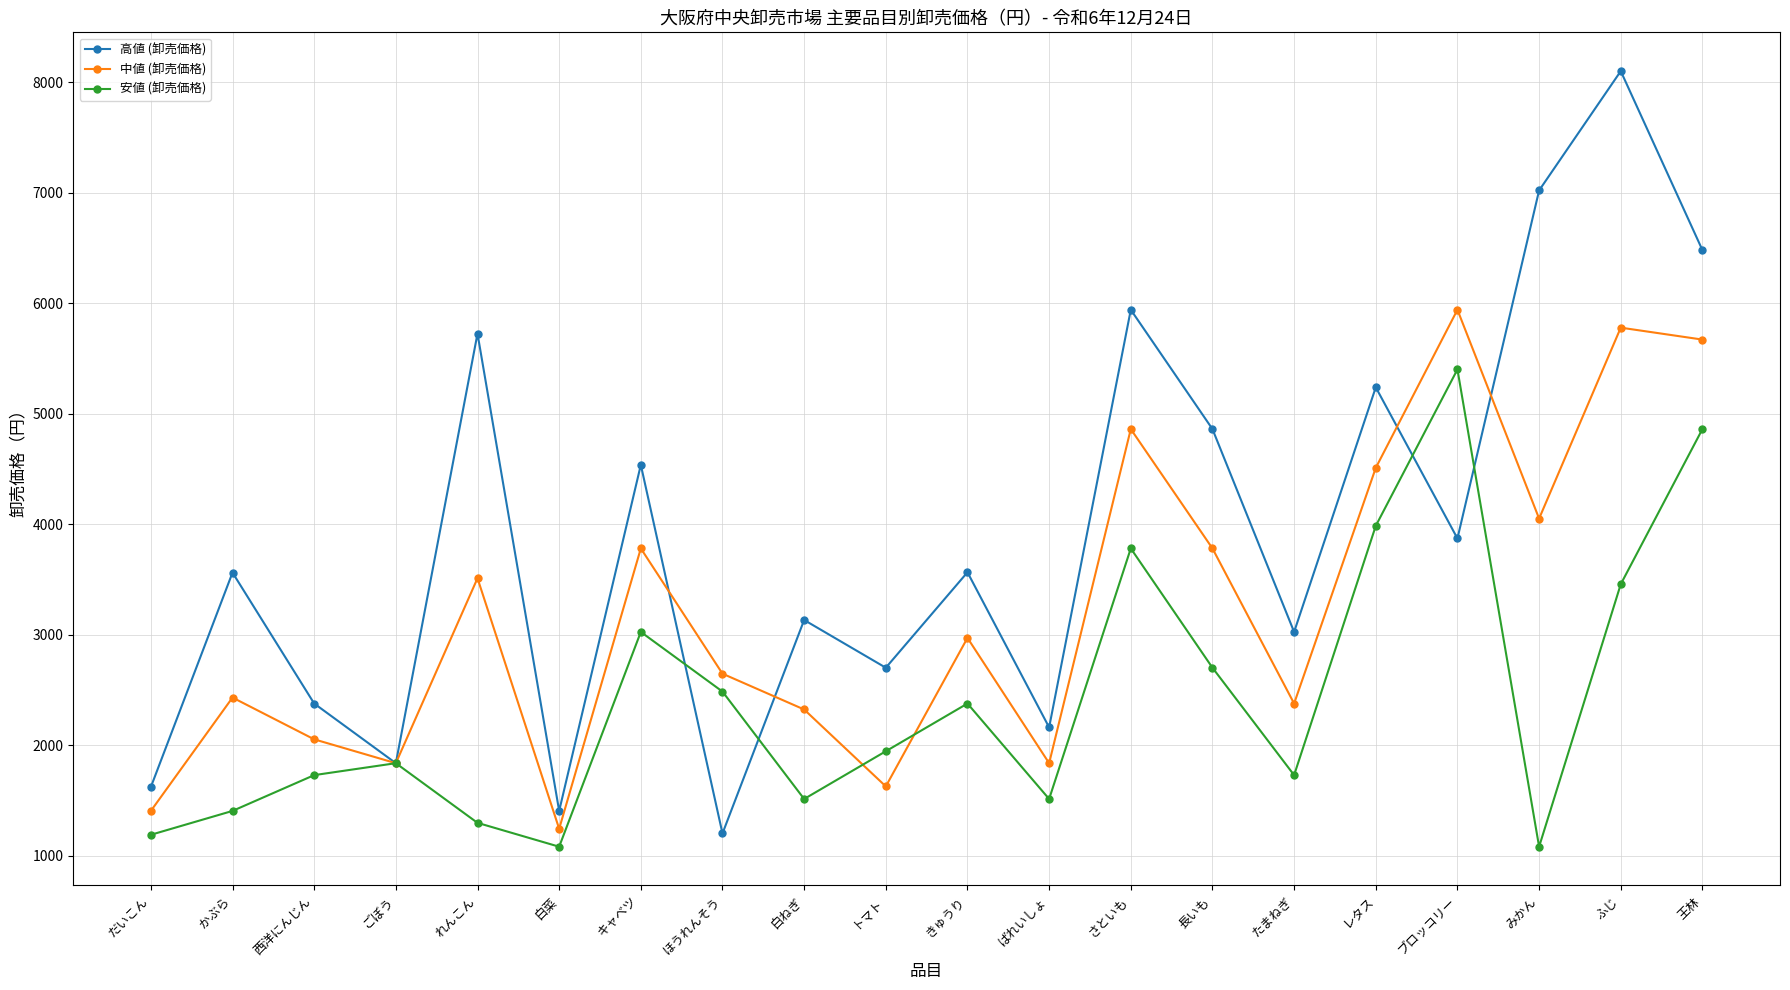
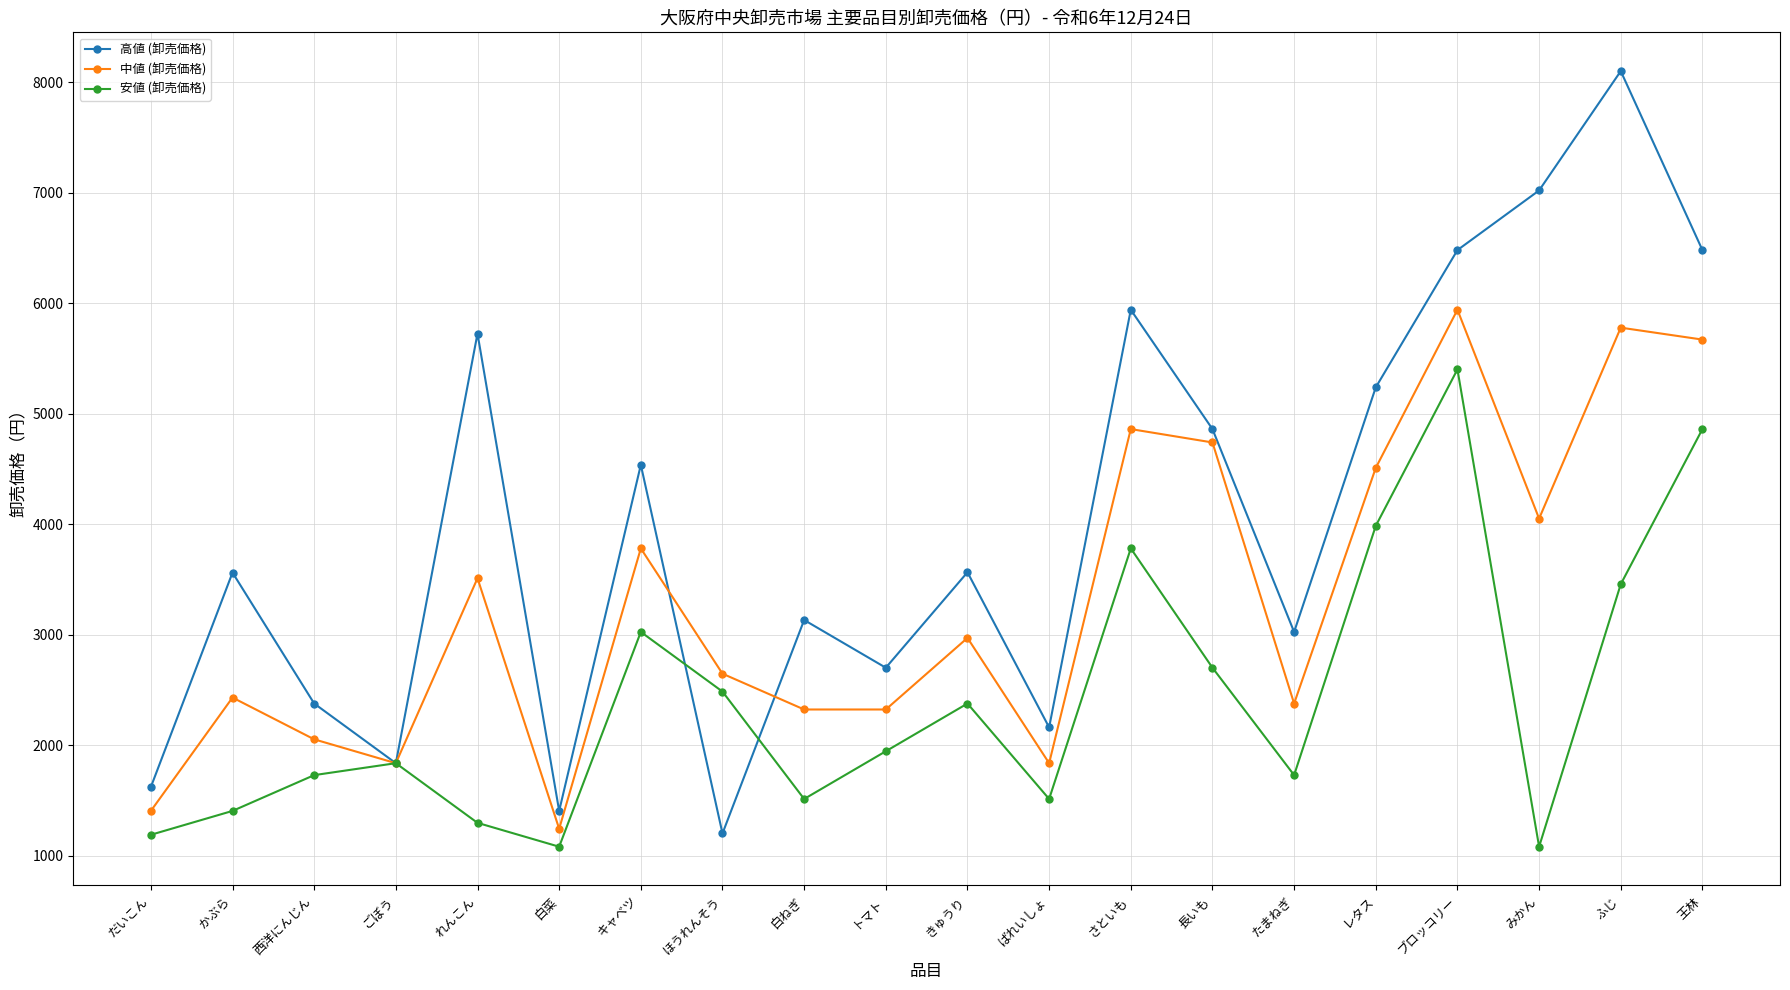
中値 (卸売価格), トマト: 1630 -> 2320
中値 (卸売価格), 長いも: 3780 -> 4740
高値 (卸売価格), ブロッコリー: 3870 -> 6480
